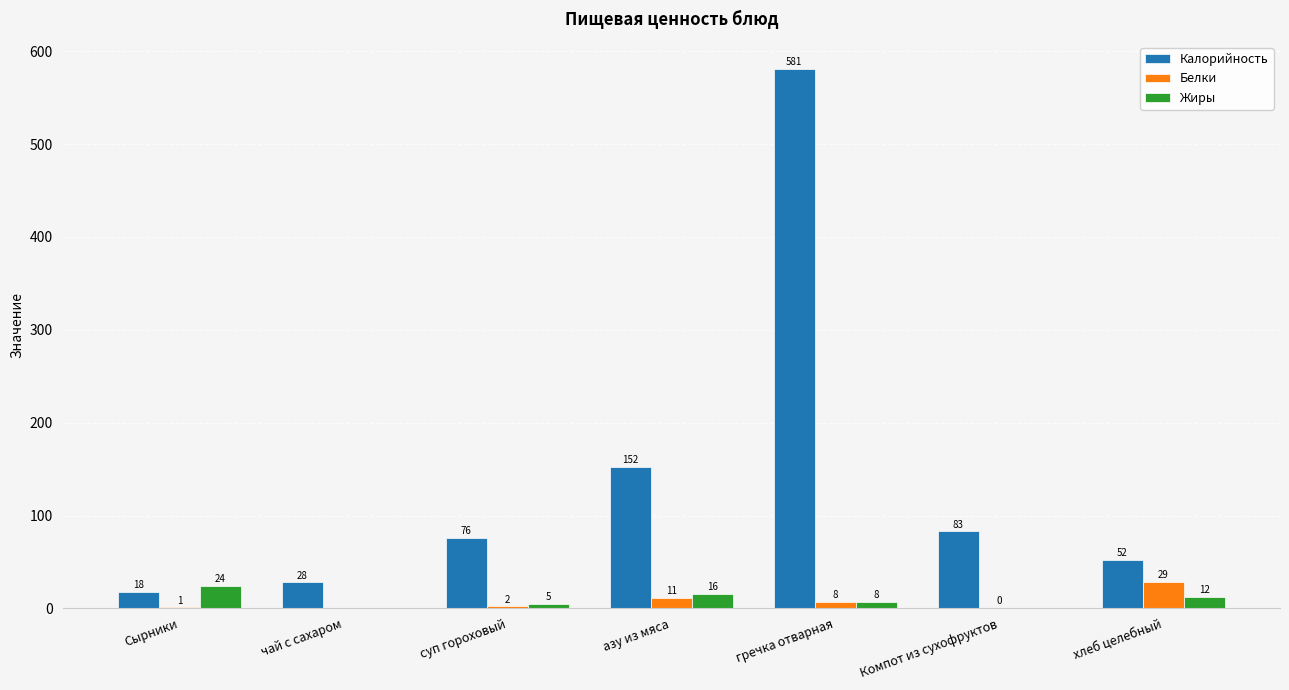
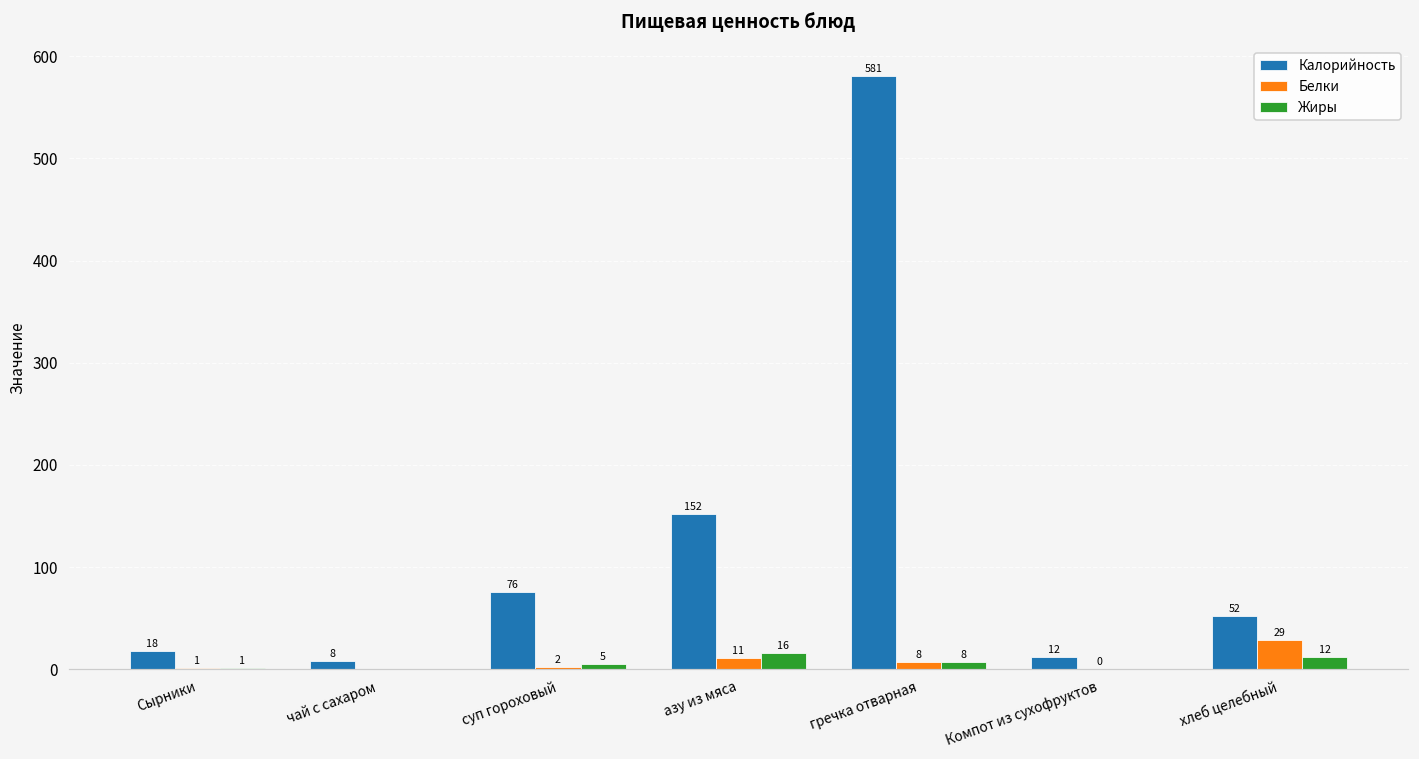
Жиры, Сырники: 24 -> 1
Калорийность, чай с сахаром: 28 -> 8
Калорийность, Компот из сухофруктов: 83 -> 12
